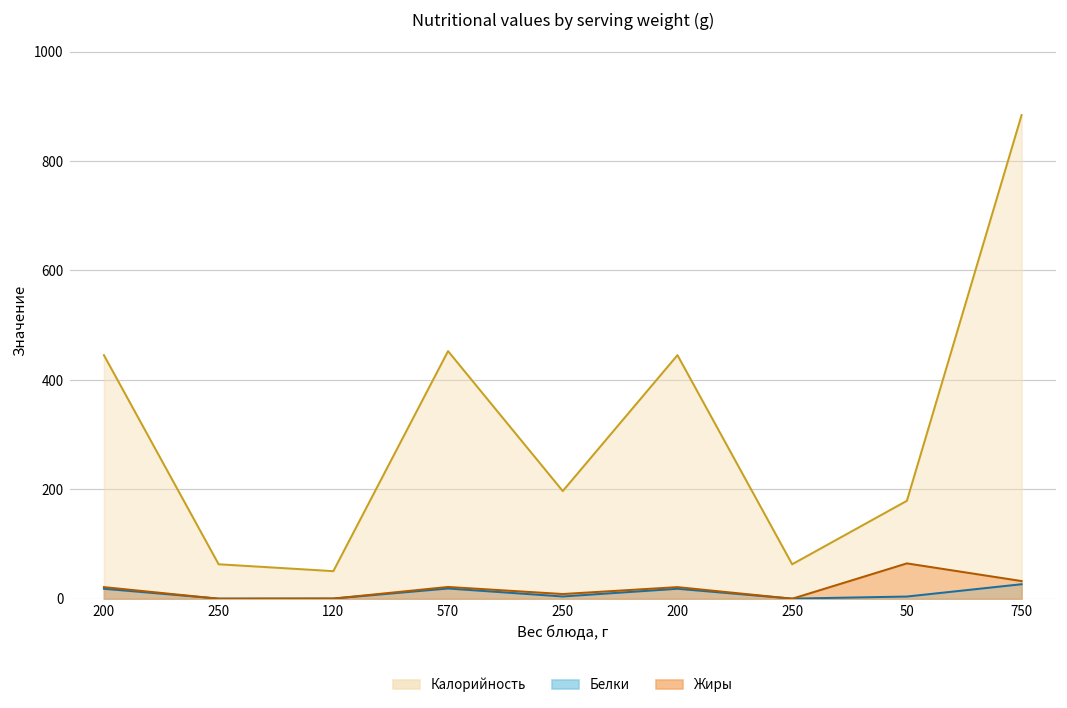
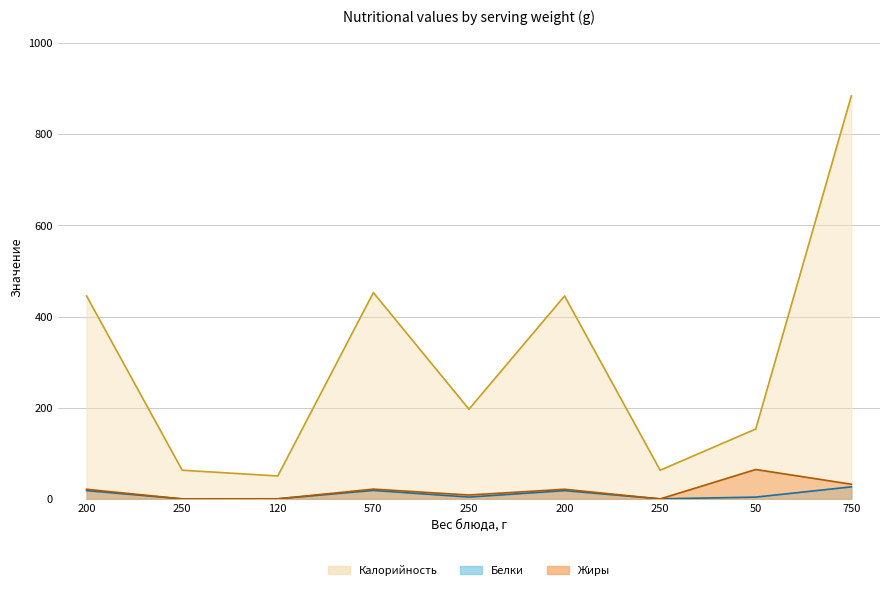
Калорийность, 50: 180 -> 150
